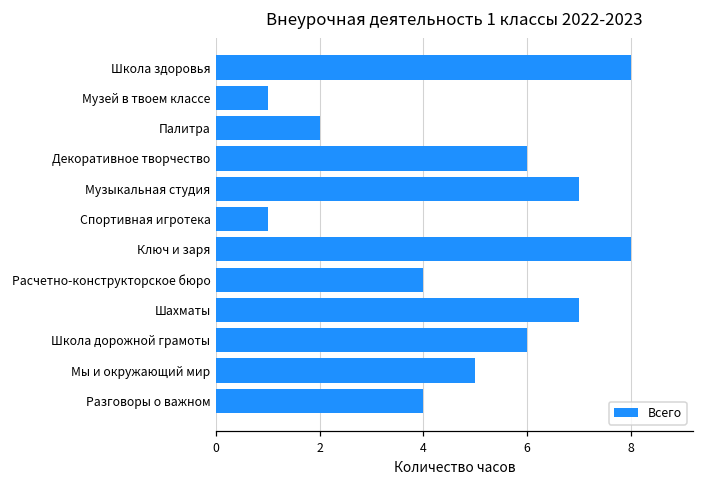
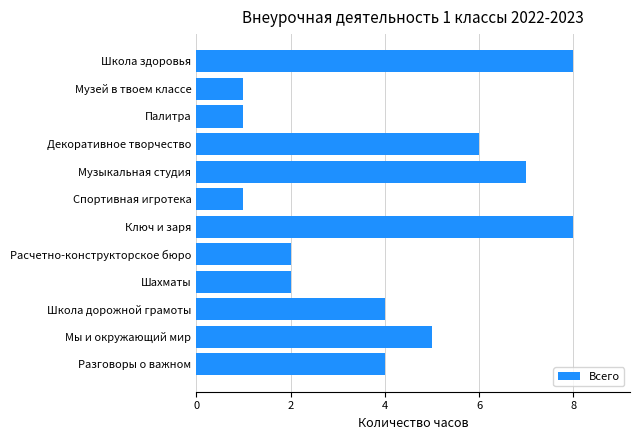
Палитра: 2 -> 1
Расчетно-конструкторское бюро: 4 -> 2
Шахматы: 7 -> 2
Школа дорожной грамоты: 6 -> 4
